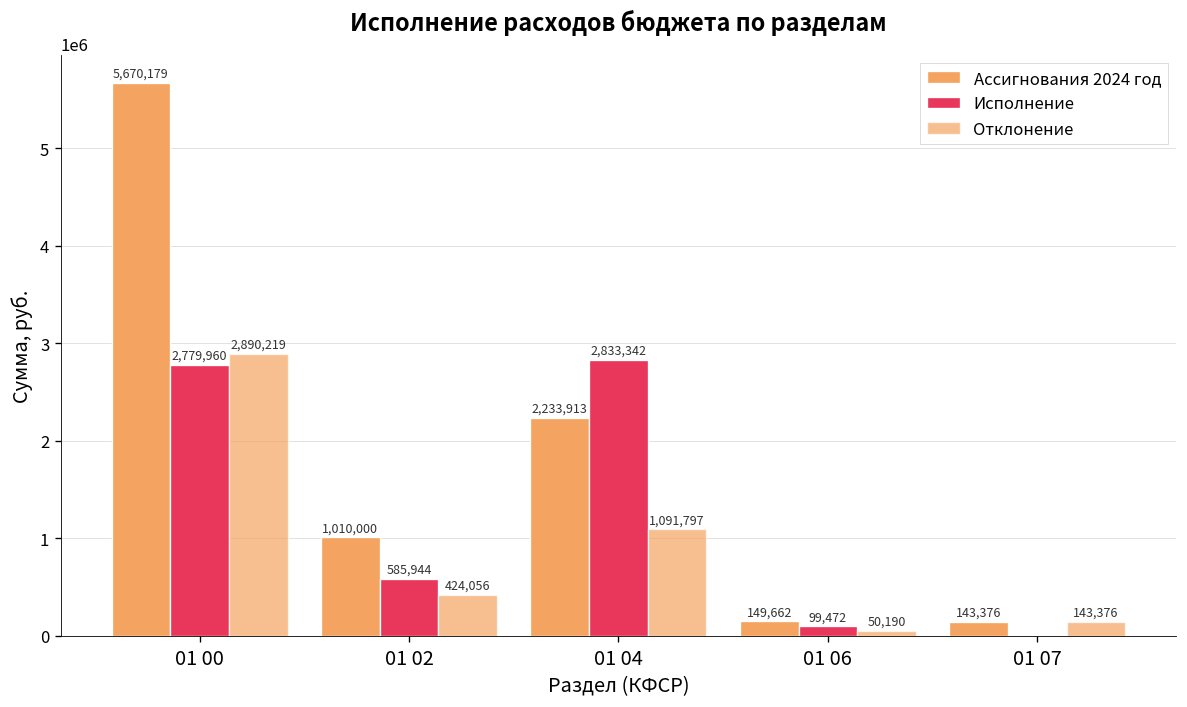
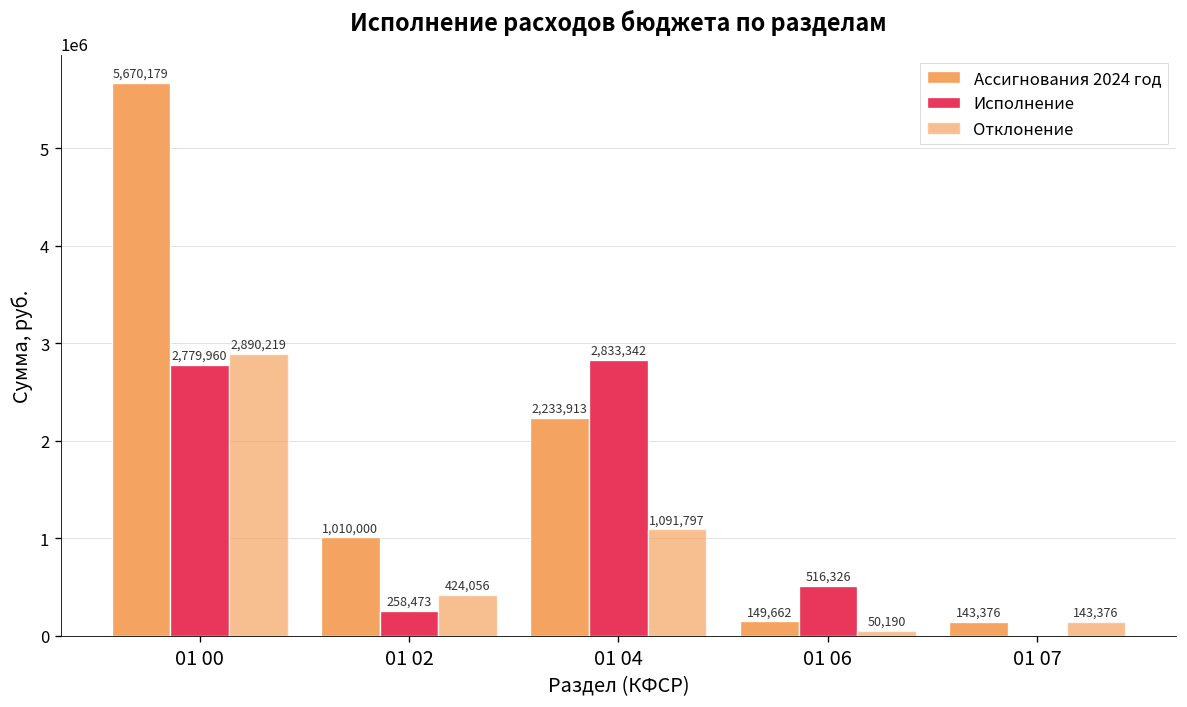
Исполнение, 01 02: 585,944 -> 258,473
Исполнение, 01 06: 99,472 -> 516,326
